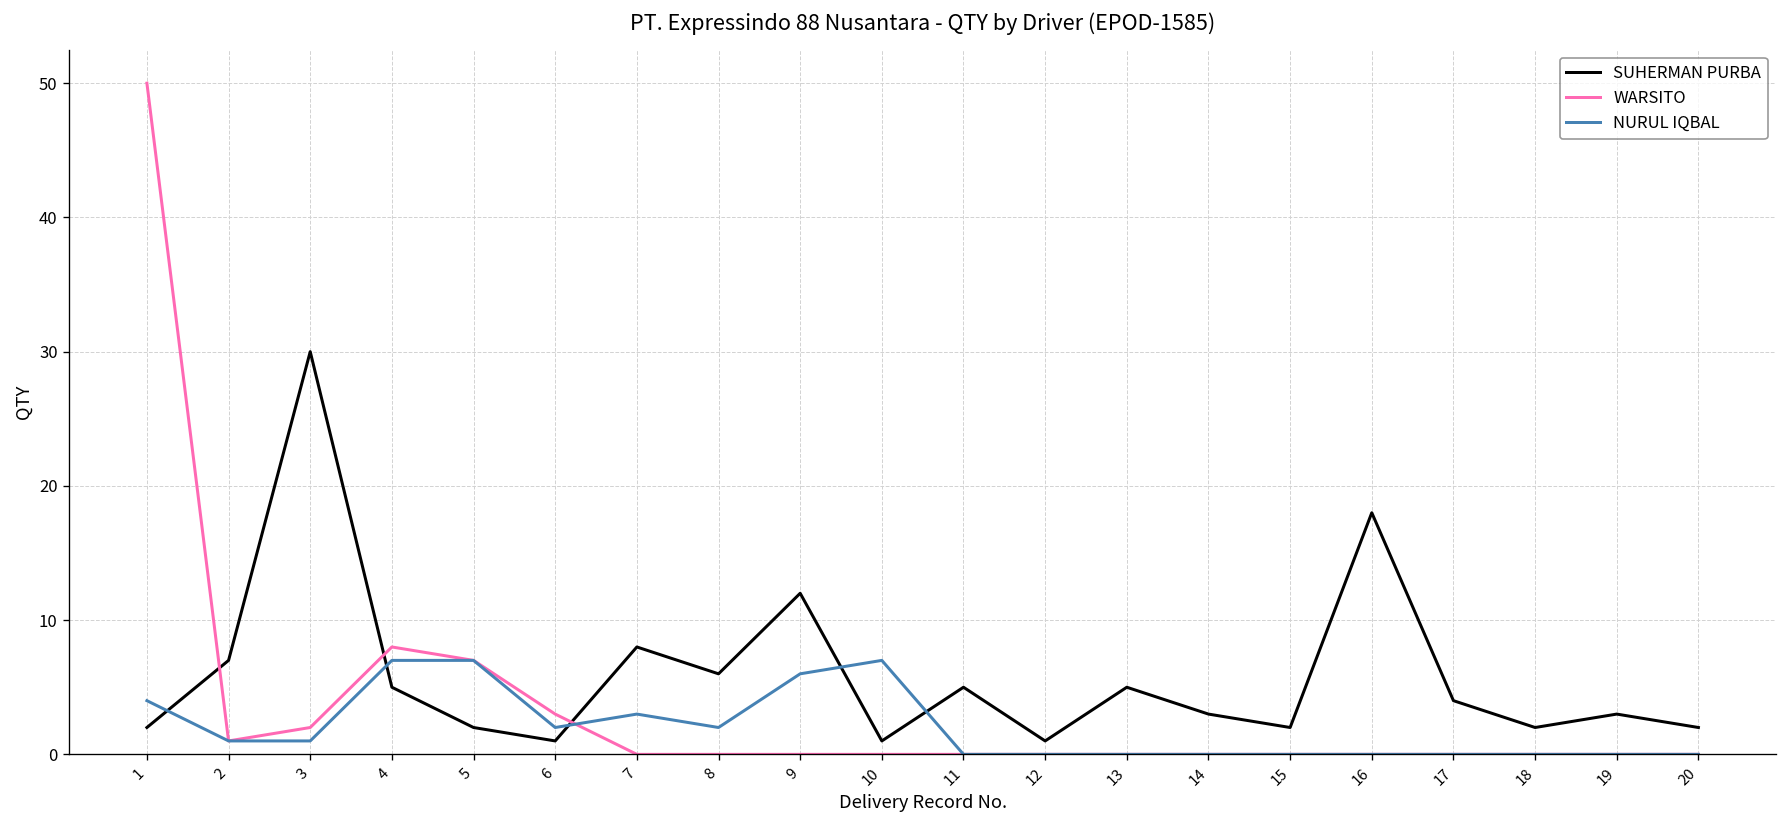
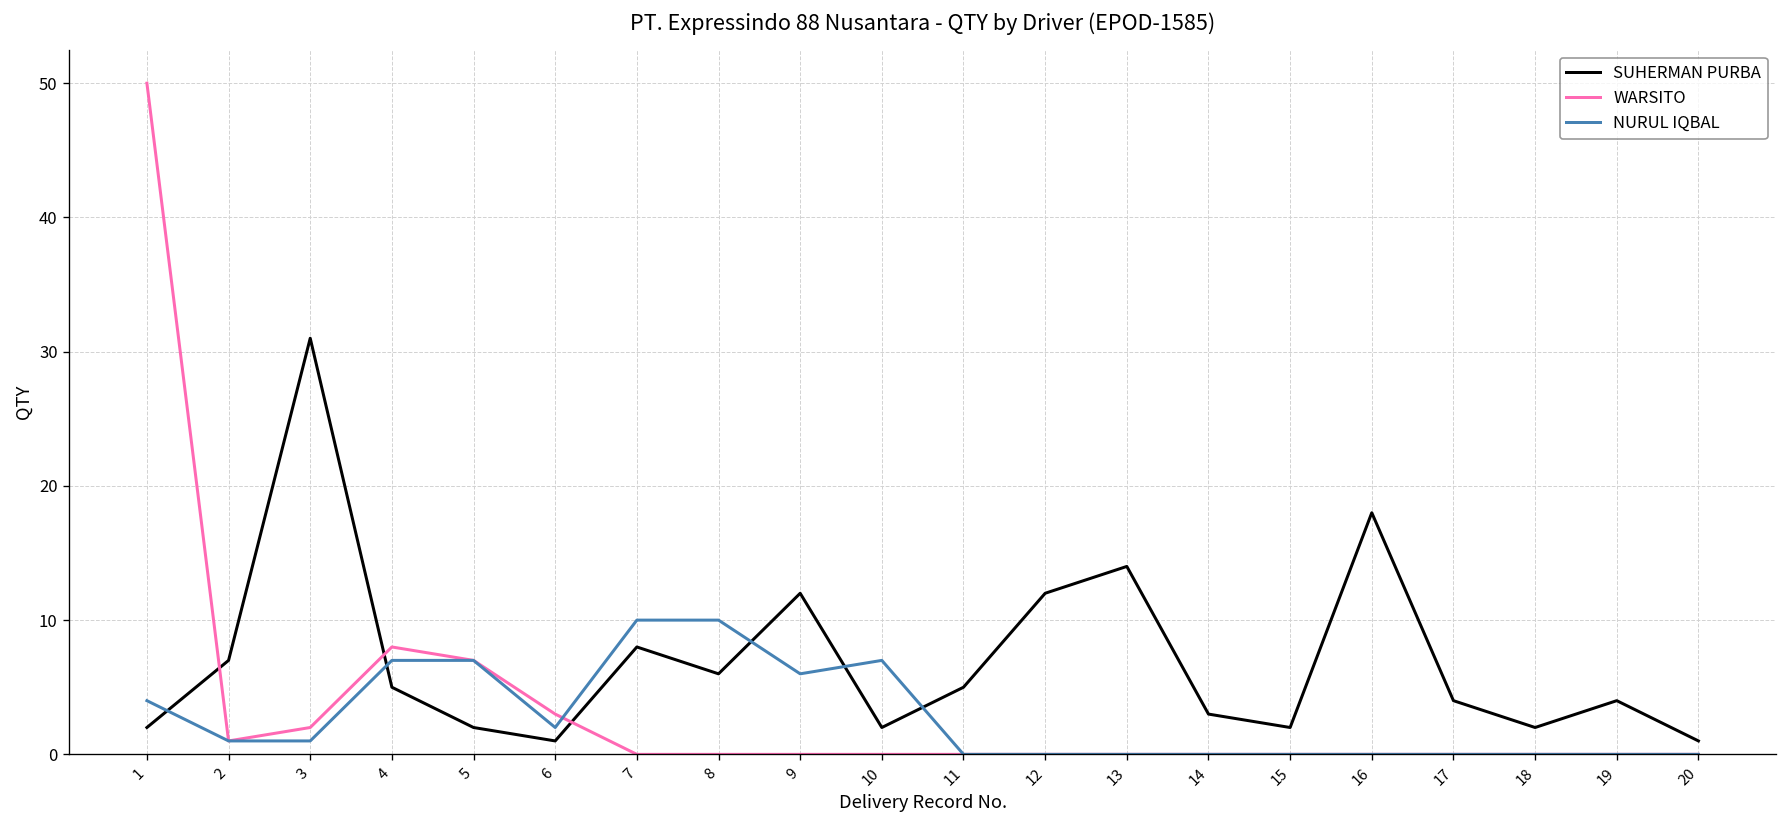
SUHERMAN PURBA, 3: 30 -> 31
NURUL IQBAL, 7: 3 -> 10
NURUL IQBAL, 8: 2 -> 10
SUHERMAN PURBA, 10: 1 -> 2
SUHERMAN PURBA, 12: 1 -> 12
SUHERMAN PURBA, 13: 5 -> 14
SUHERMAN PURBA, 19: 3 -> 4
SUHERMAN PURBA, 20: 2 -> 1
